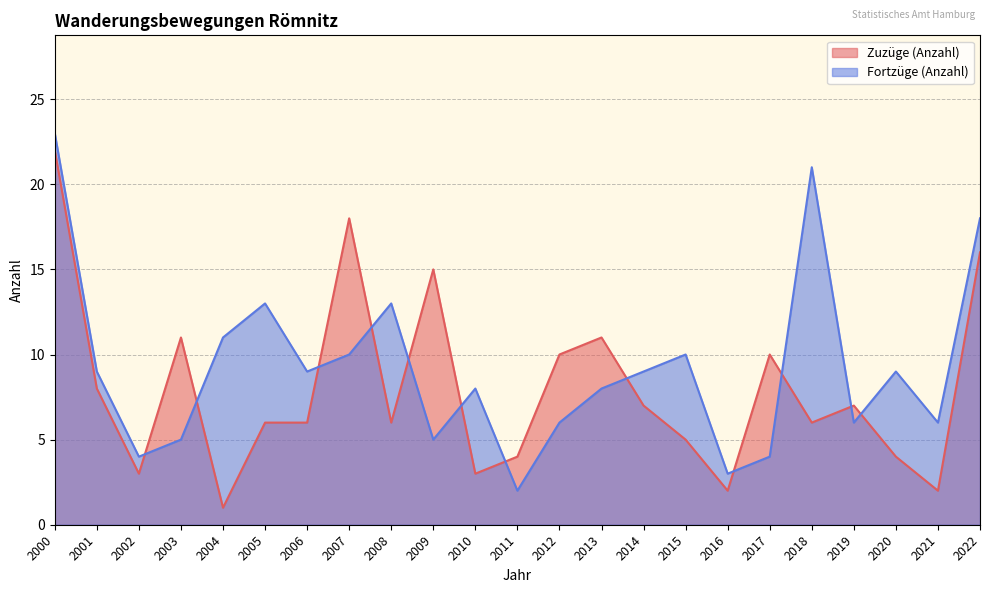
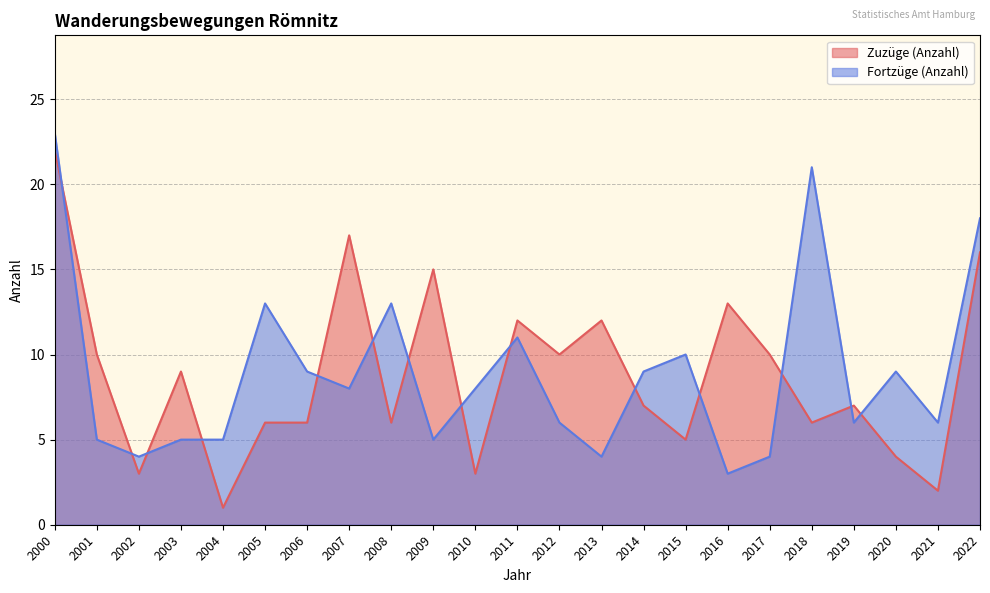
Zuzüge (Anzahl), 2001: 8 -> 10
Fortzüge (Anzahl), 2001: 9 -> 5
Zuzüge (Anzahl), 2003: 11 -> 9
Fortzüge (Anzahl), 2004: 11 -> 5
Zuzüge (Anzahl), 2007: 18 -> 17
Fortzüge (Anzahl), 2007: 10 -> 8
Zuzüge (Anzahl), 2011: 4 -> 12
Fortzüge (Anzahl), 2011: 2 -> 11
Zuzüge (Anzahl), 2013: 11 -> 12
Fortzüge (Anzahl), 2013: 8 -> 4
Zuzüge (Anzahl), 2016: 2 -> 13
